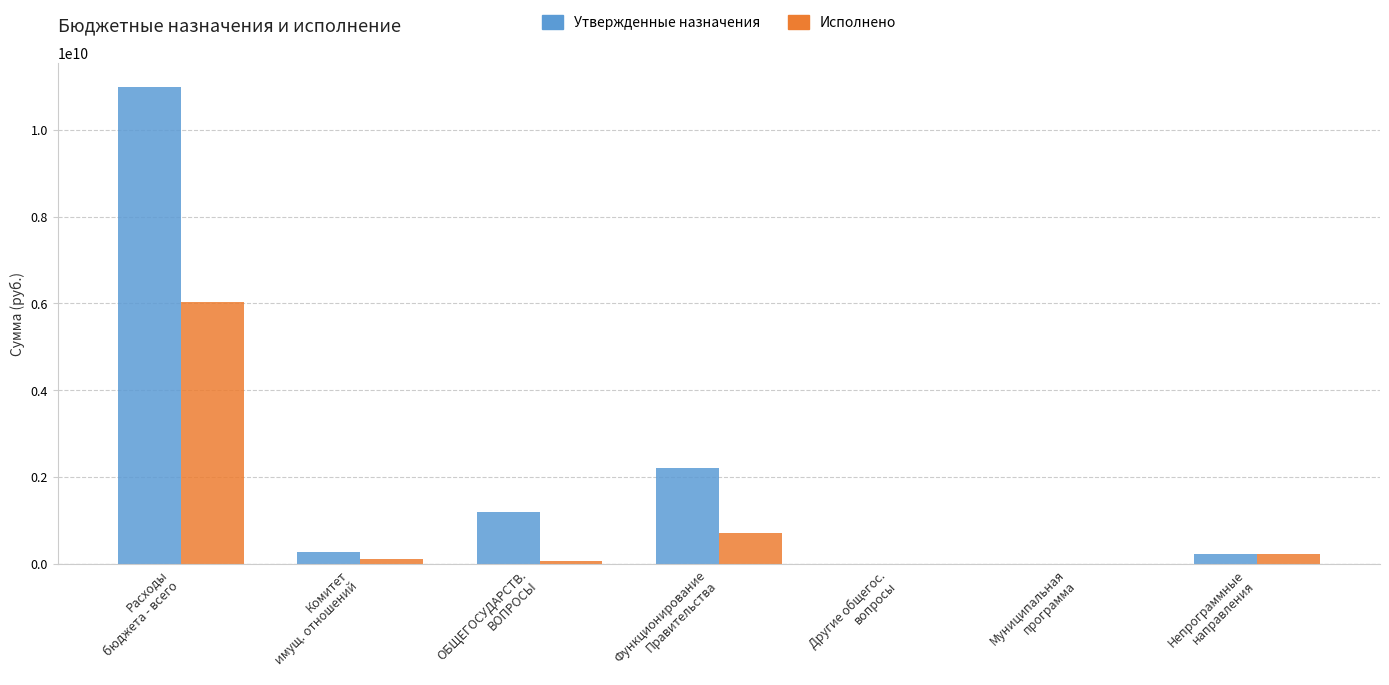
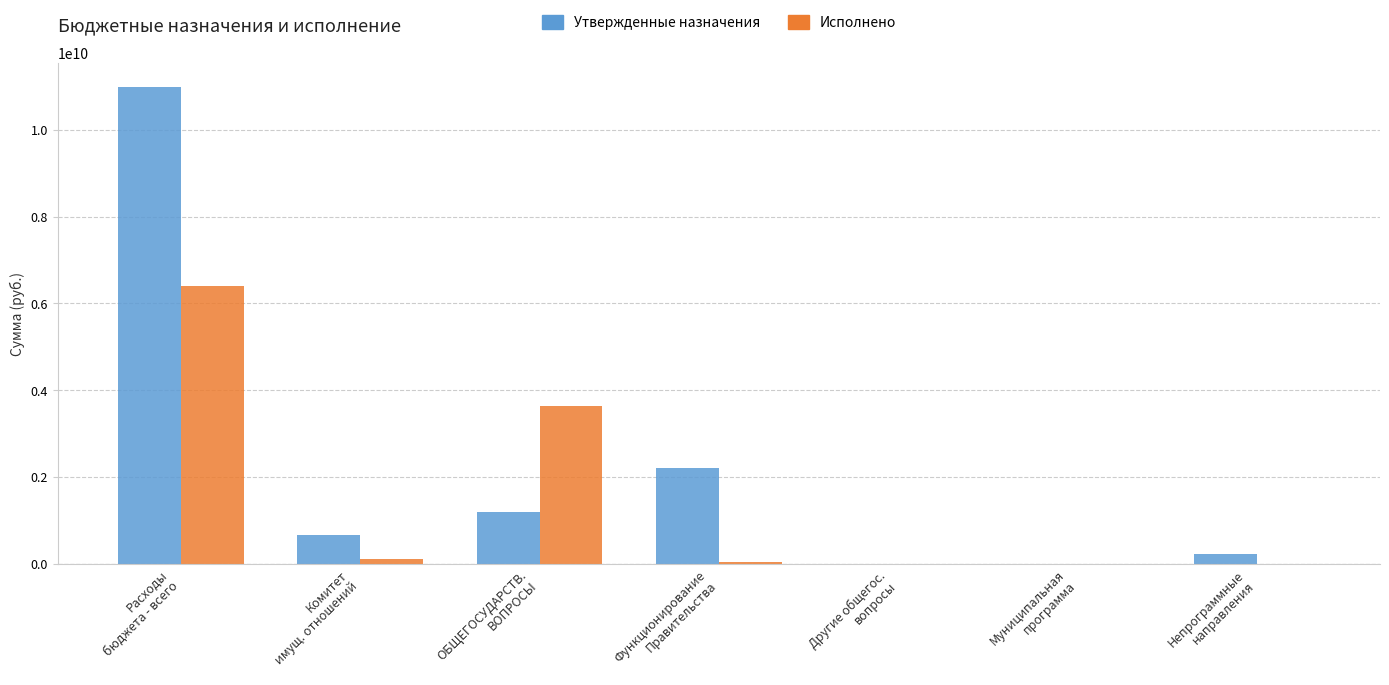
Исполнено, Расходы бюджета - всего: 6000000000 -> 6400000000
Утвержденные назначения, Комитет имущ. отношений: 300000000 -> 700000000
Исполнено, ОБЩЕГОСУДАРСТВ. ВОПРОСЫ: 100000000 -> 3600000000
Исполнено, Функционирование Правительства: 700000000 -> 0
Исполнено, Непрограммные направления: 200000000 -> 0
